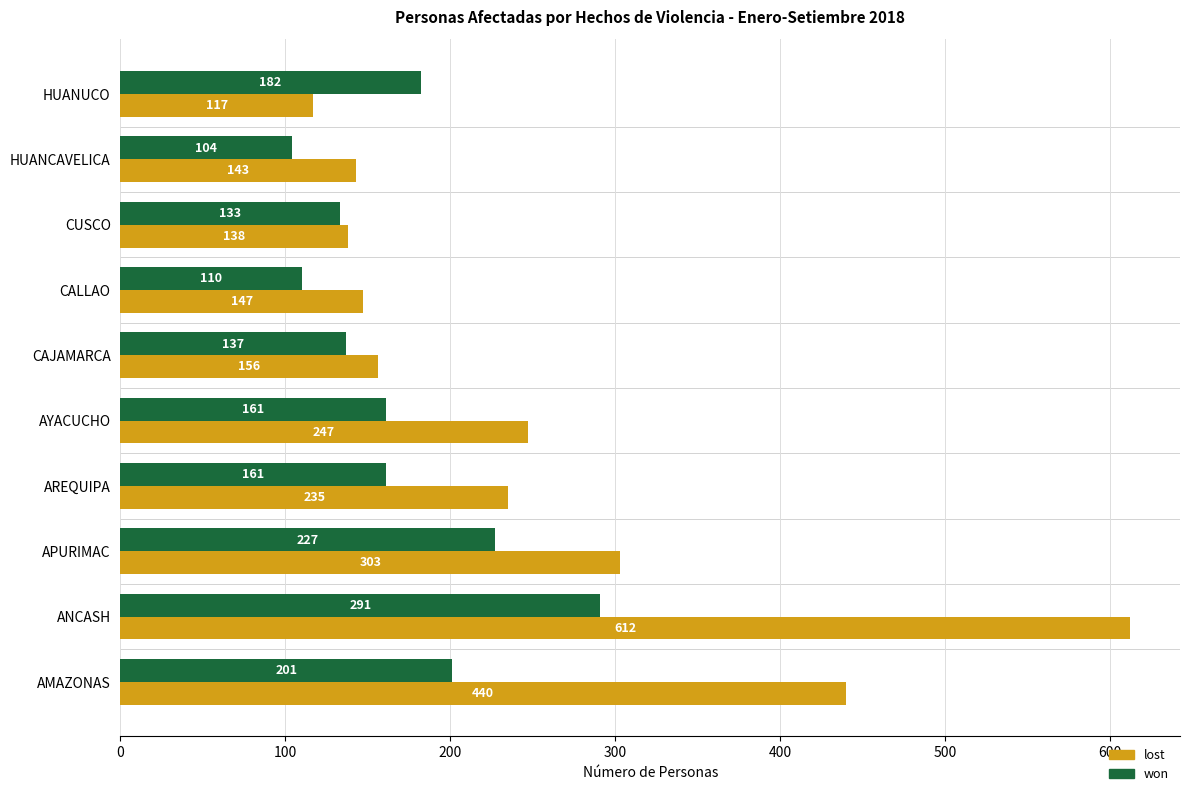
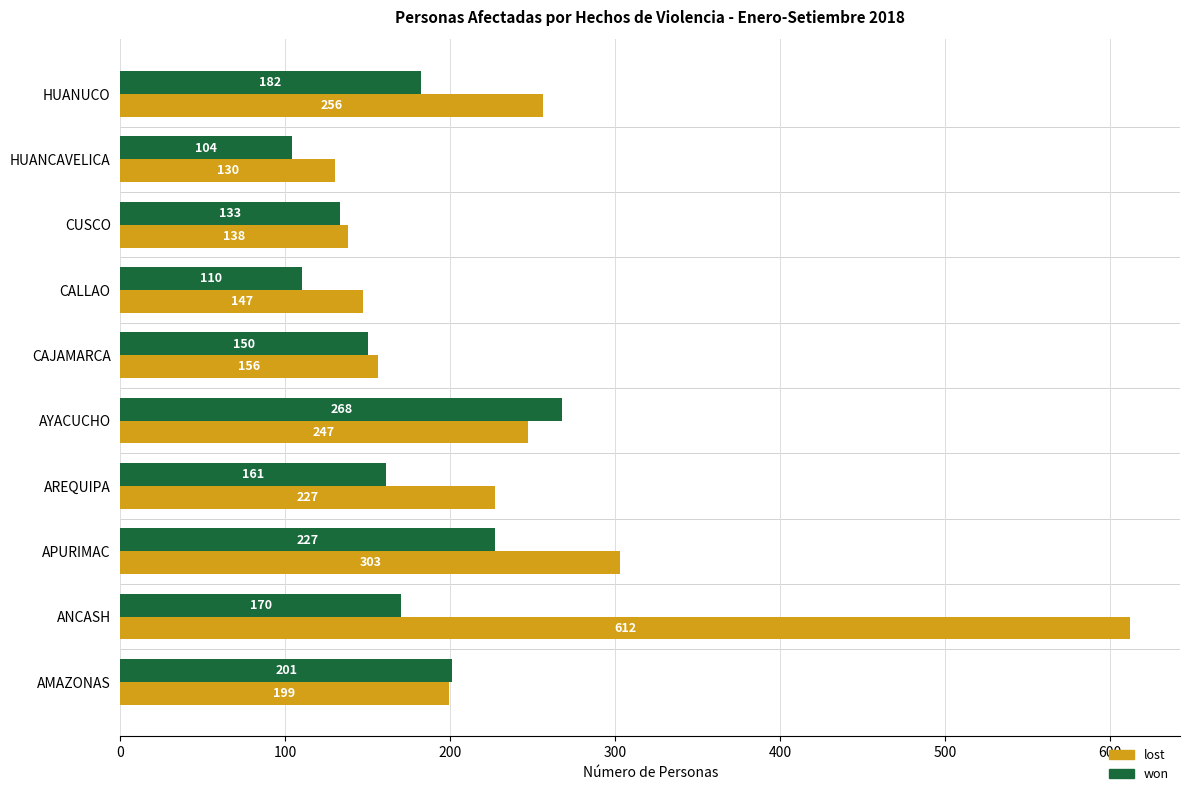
lost, HUANUCO: 117 -> 256
lost, HUANCAVELICA: 143 -> 130
won, CAJAMARCA: 137 -> 150
won, AYACUCHO: 161 -> 268
lost, AREQUIPA: 235 -> 227
won, ANCASH: 291 -> 170
lost, AMAZONAS: 440 -> 199
